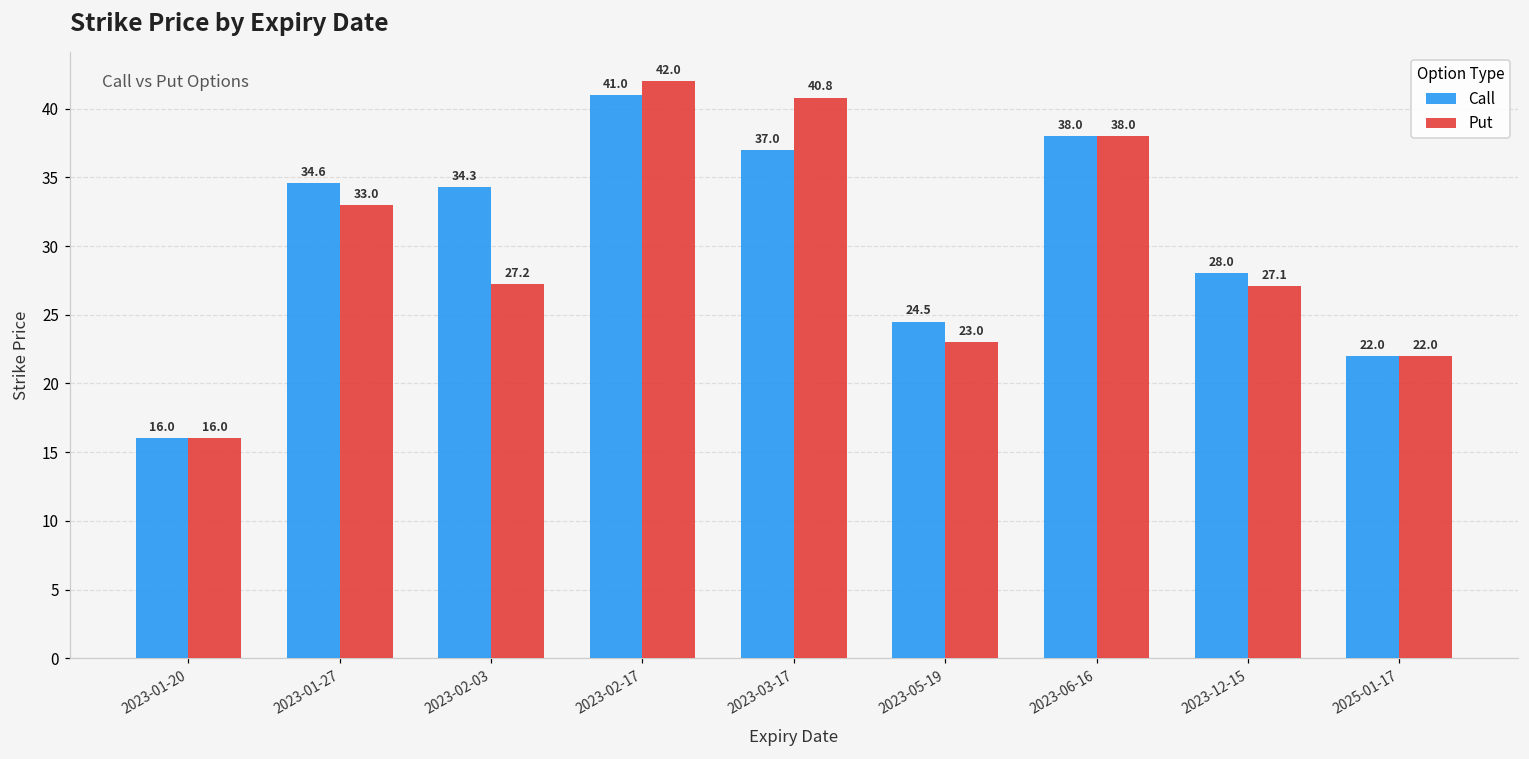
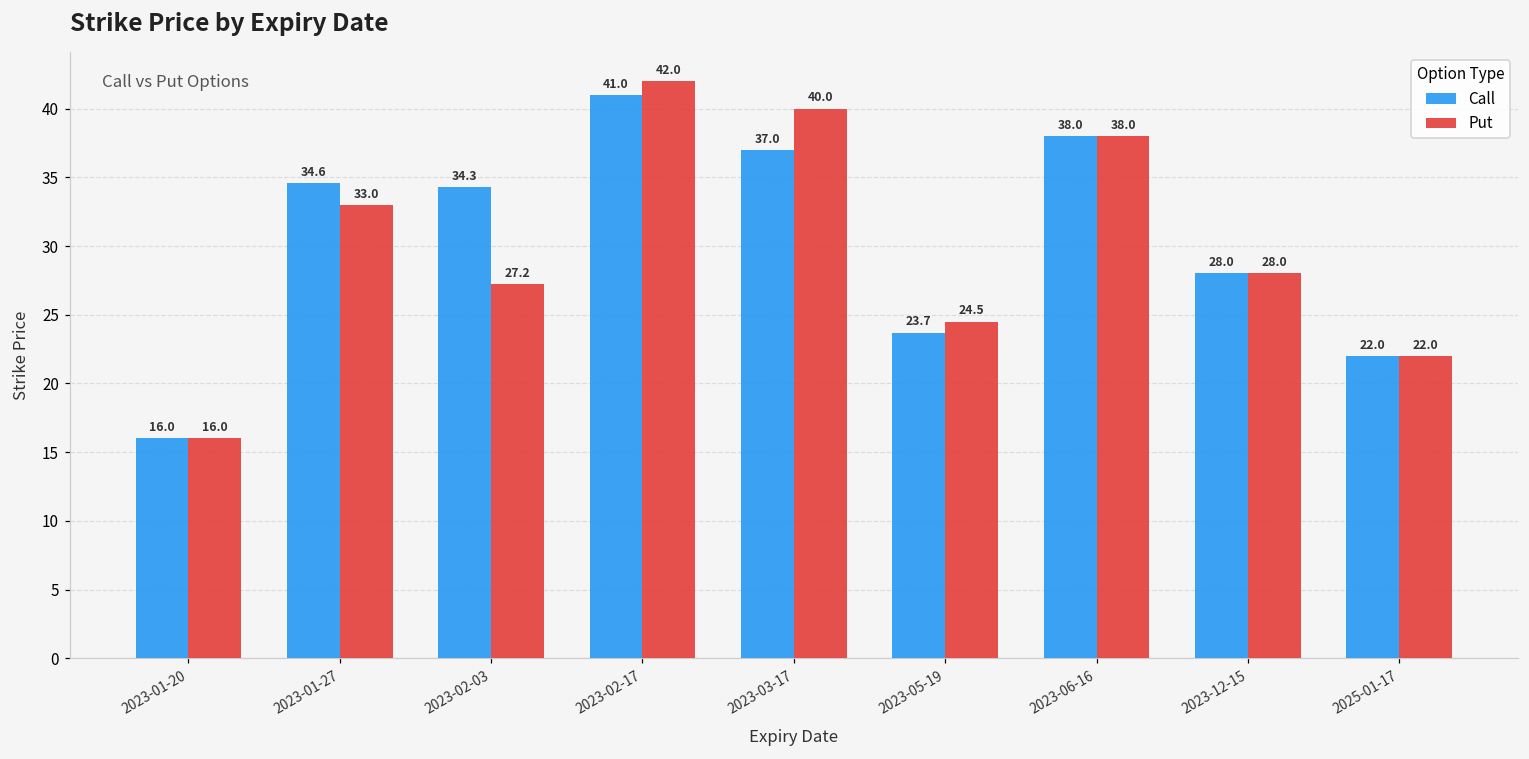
Put, 2023-03-17: 40.8 -> 40.0
Call, 2023-05-19: 24.5 -> 23.7
Put, 2023-05-19: 23.0 -> 24.5
Put, 2023-12-15: 27.1 -> 28.0
